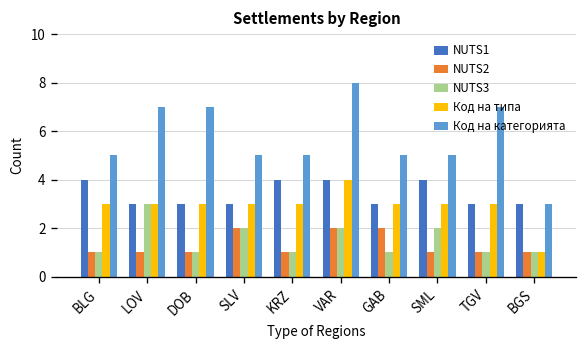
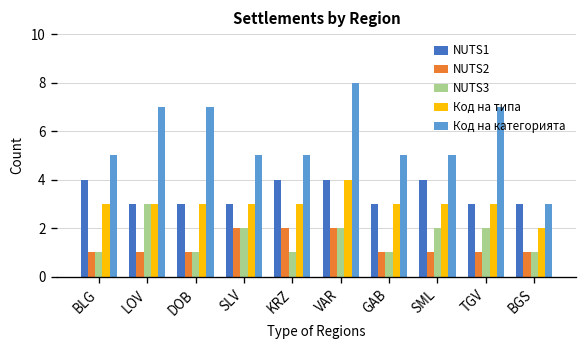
NUTS2, KRZ: 1 -> 2
NUTS2, GAB: 2 -> 1
NUTS3, TGV: 1 -> 2
Код на типа, BGS: 1 -> 2
